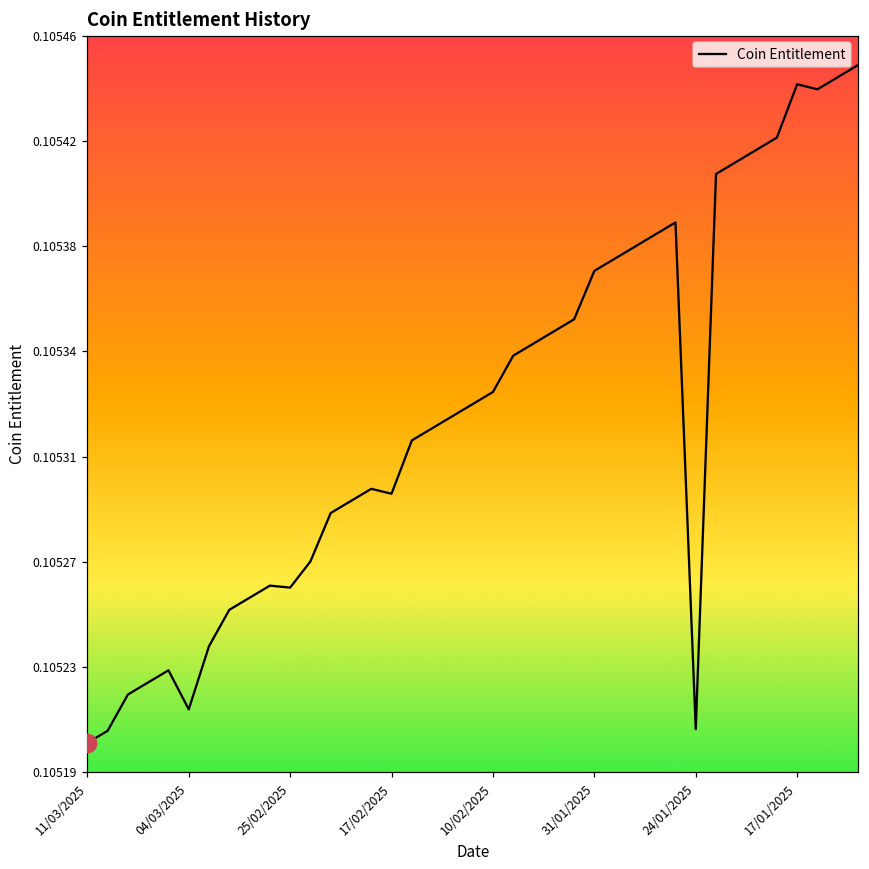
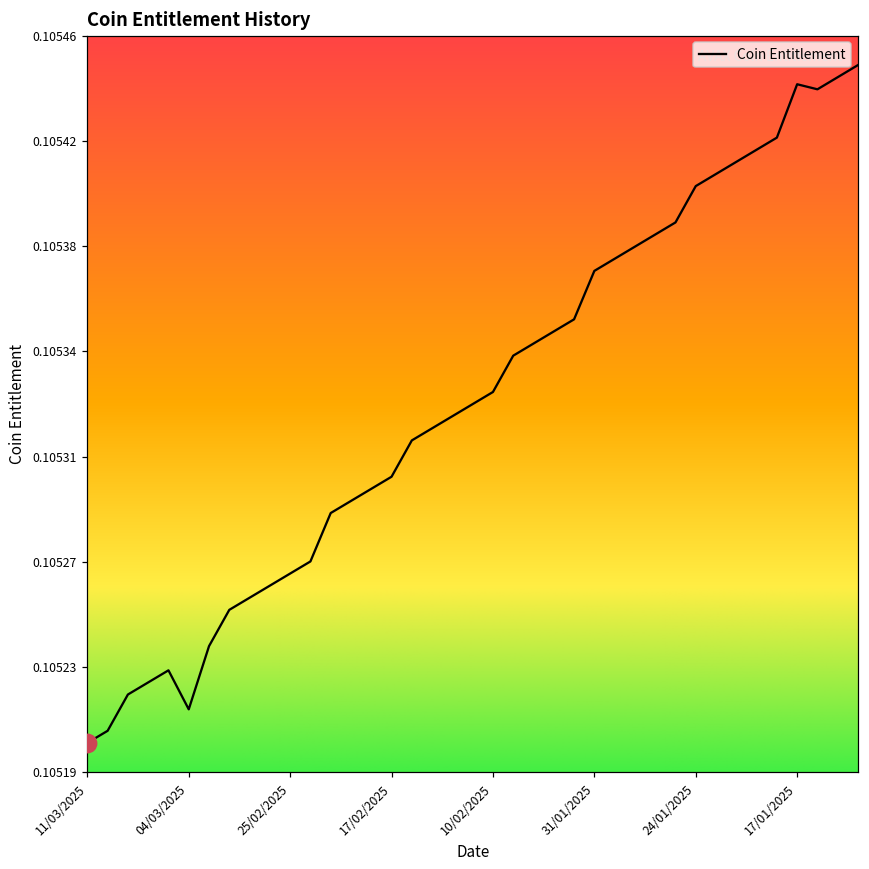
Coin Entitlement, 25/02/2025: 0.105259 -> 0.105264
Coin Entitlement, 17/02/2025: 0.105292 -> 0.105298
Coin Entitlement, 24/01/2025: 0.105208 -> 0.105402
